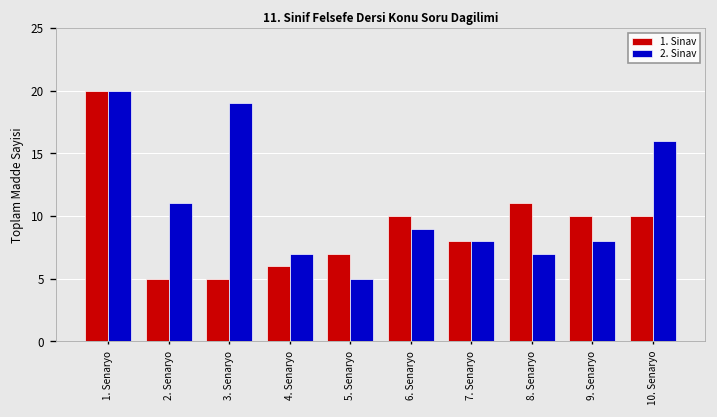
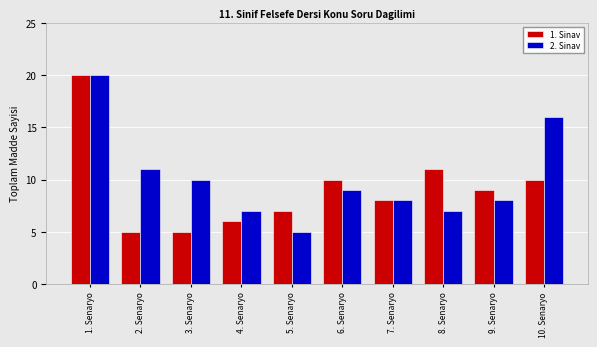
2. Sinav, 3. Senaryo: 19 -> 10
1. Sinav, 9. Senaryo: 10 -> 9
